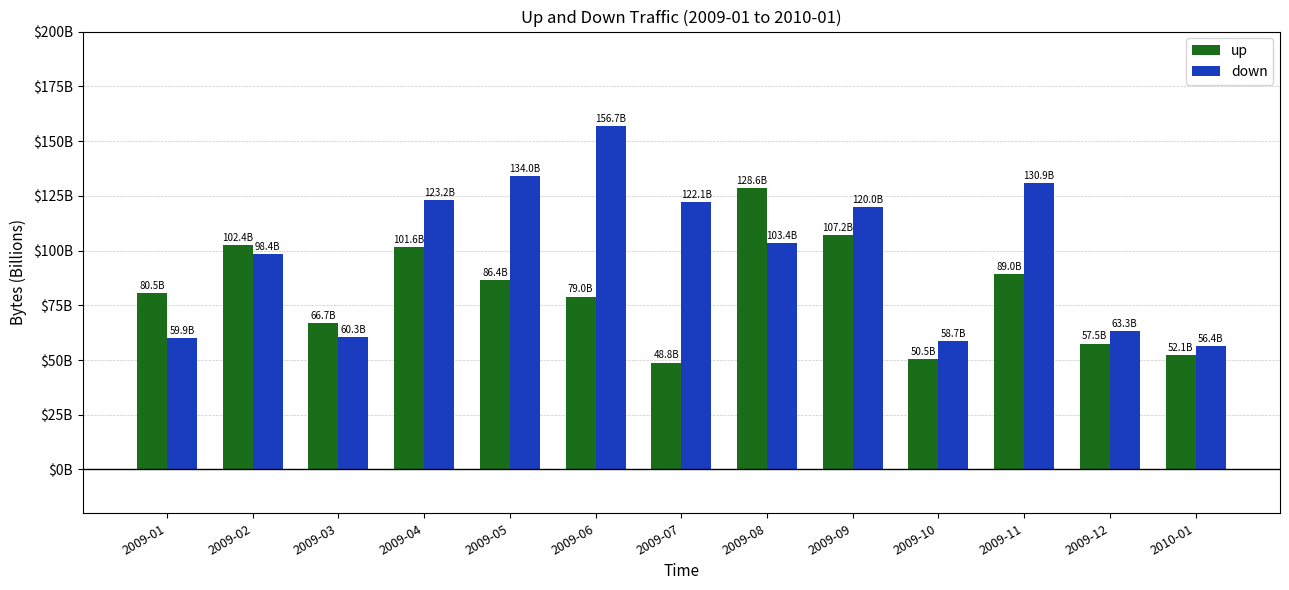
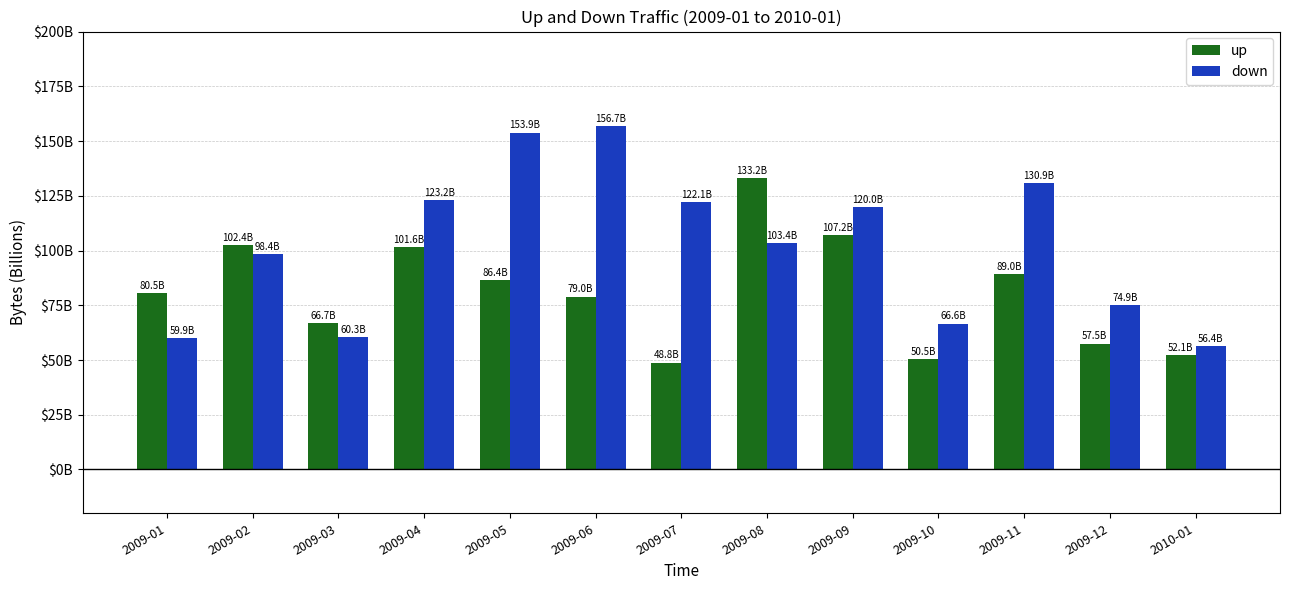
down, 2009-05: 134.0B -> 153.9B
up, 2009-08: 128.6B -> 133.2B
down, 2009-10: 58.7B -> 66.6B
down, 2009-12: 63.3B -> 74.9B
